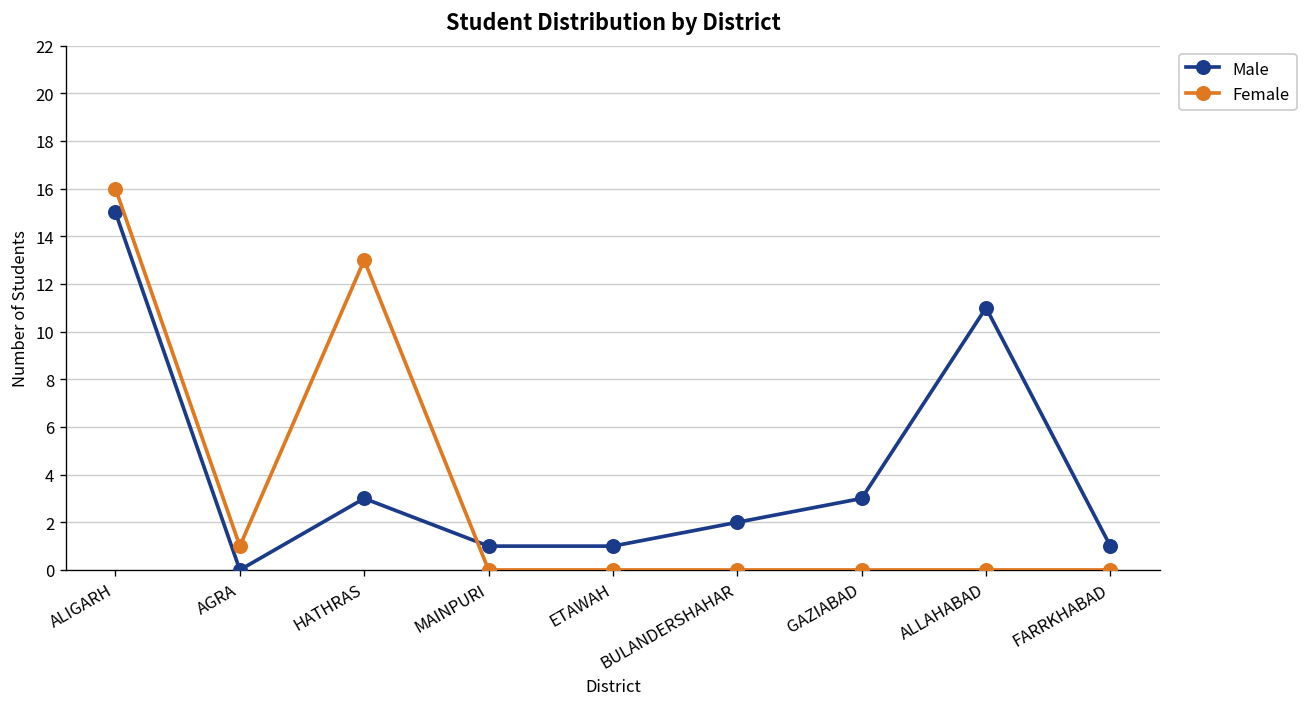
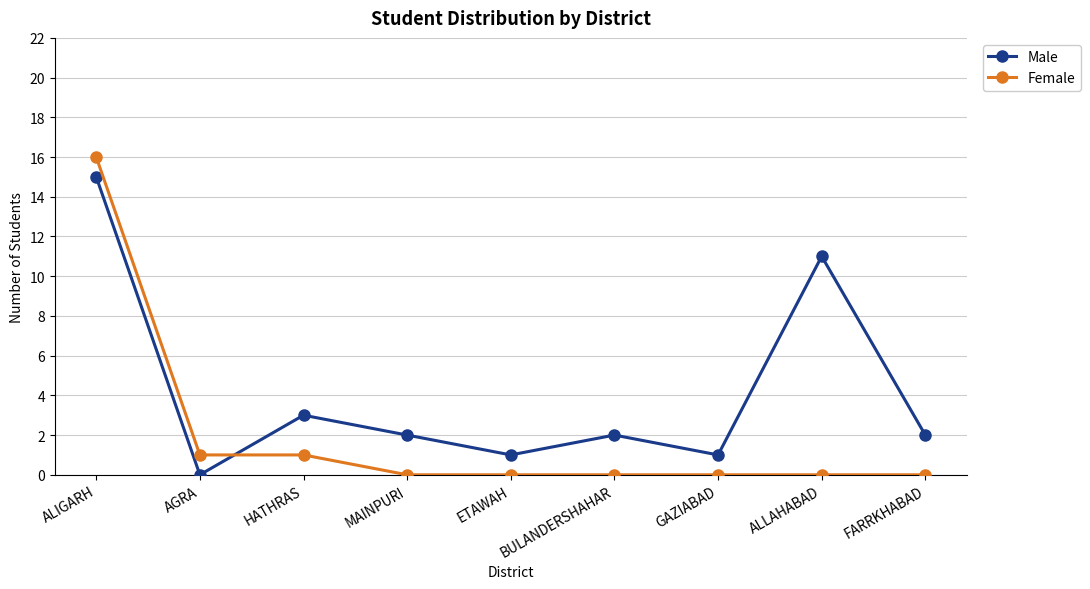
Female, HATHRAS: 13 -> 1
Male, MAINPURI: 1 -> 2
Male, GAZIABAD: 3 -> 1
Male, FARRKHABAD: 1 -> 2
